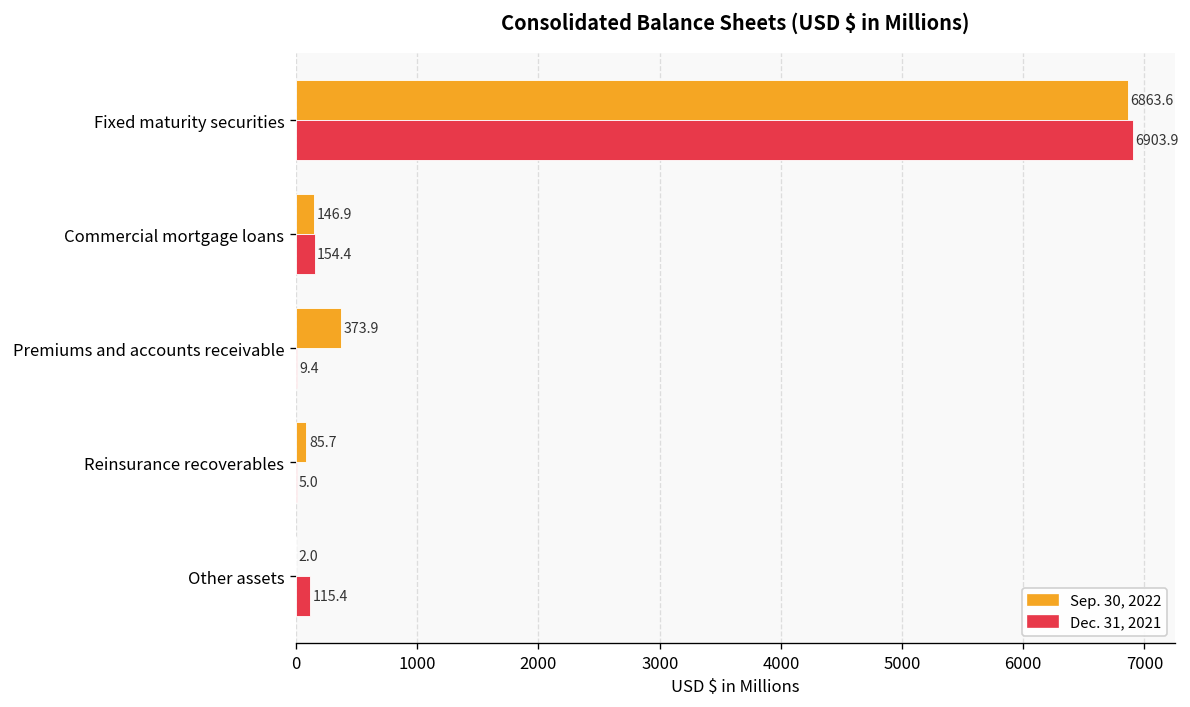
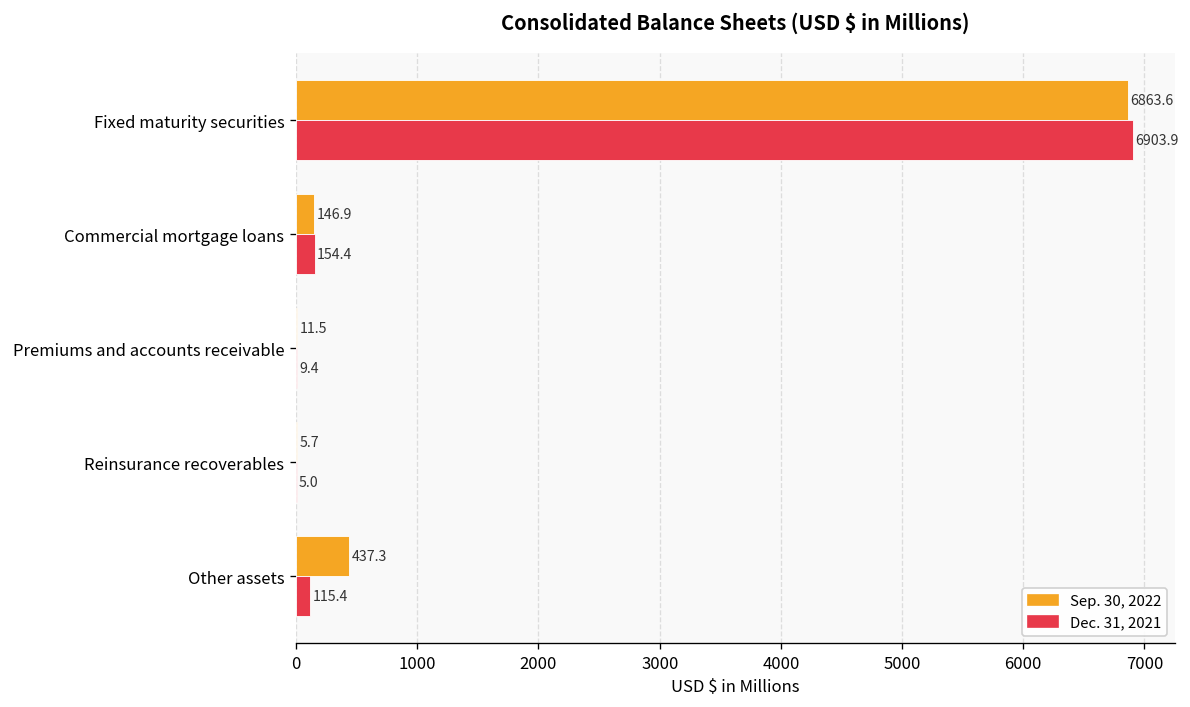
Sep. 30, 2022, Premiums and accounts receivable: 373.9 -> 11.5
Sep. 30, 2022, Reinsurance recoverables: 85.7 -> 5.7
Sep. 30, 2022, Other assets: 2.0 -> 437.3
